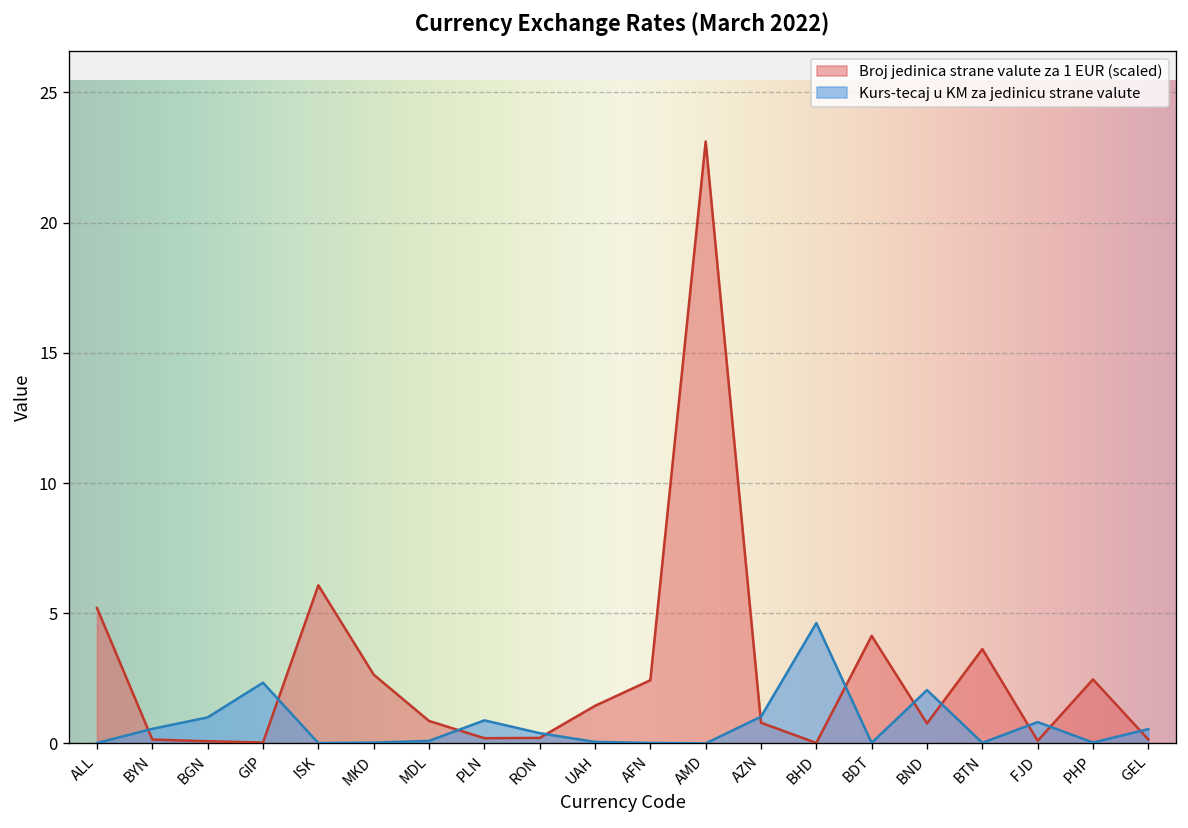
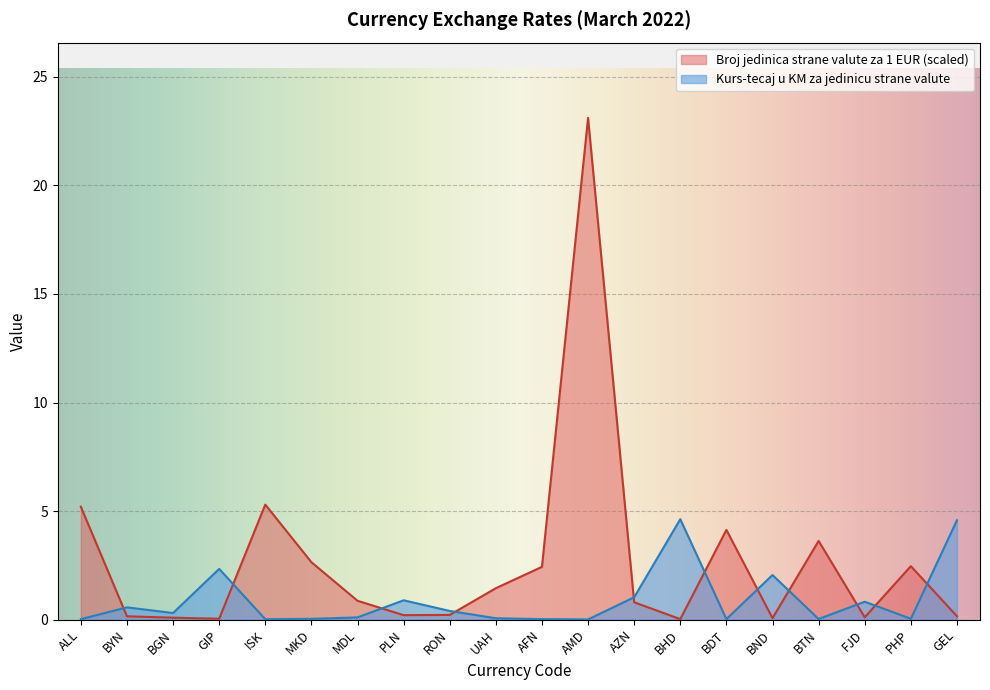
Kurs-tecaj u KM za jedinicu strane valute, BGN: 1.0 -> 0.3
Broj jedinica strane valute za 1 EUR (scaled), ISK: 6.1 -> 5.3
Broj jedinica strane valute za 1 EUR (scaled), BND: 0.8 -> 0.1
Kurs-tecaj u KM za jedinicu strane valute, GEL: 0.6 -> 4.6
